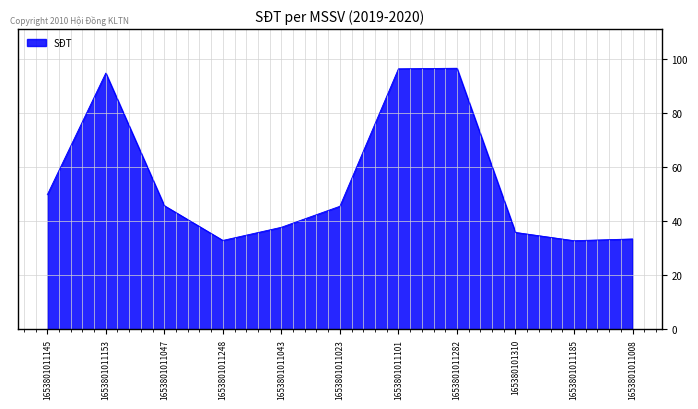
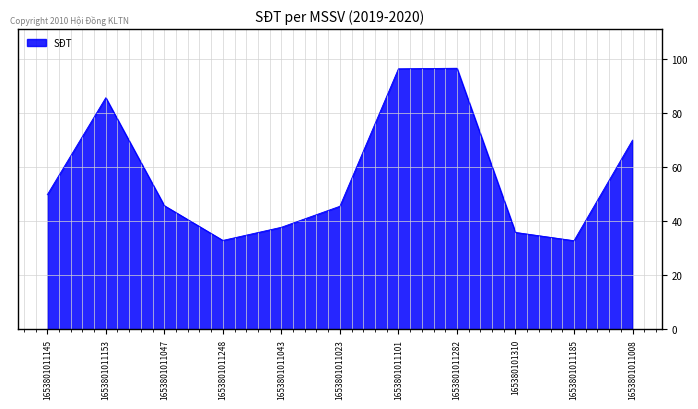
1653801011153: 95 -> 86
1653801011008: 33 -> 70
